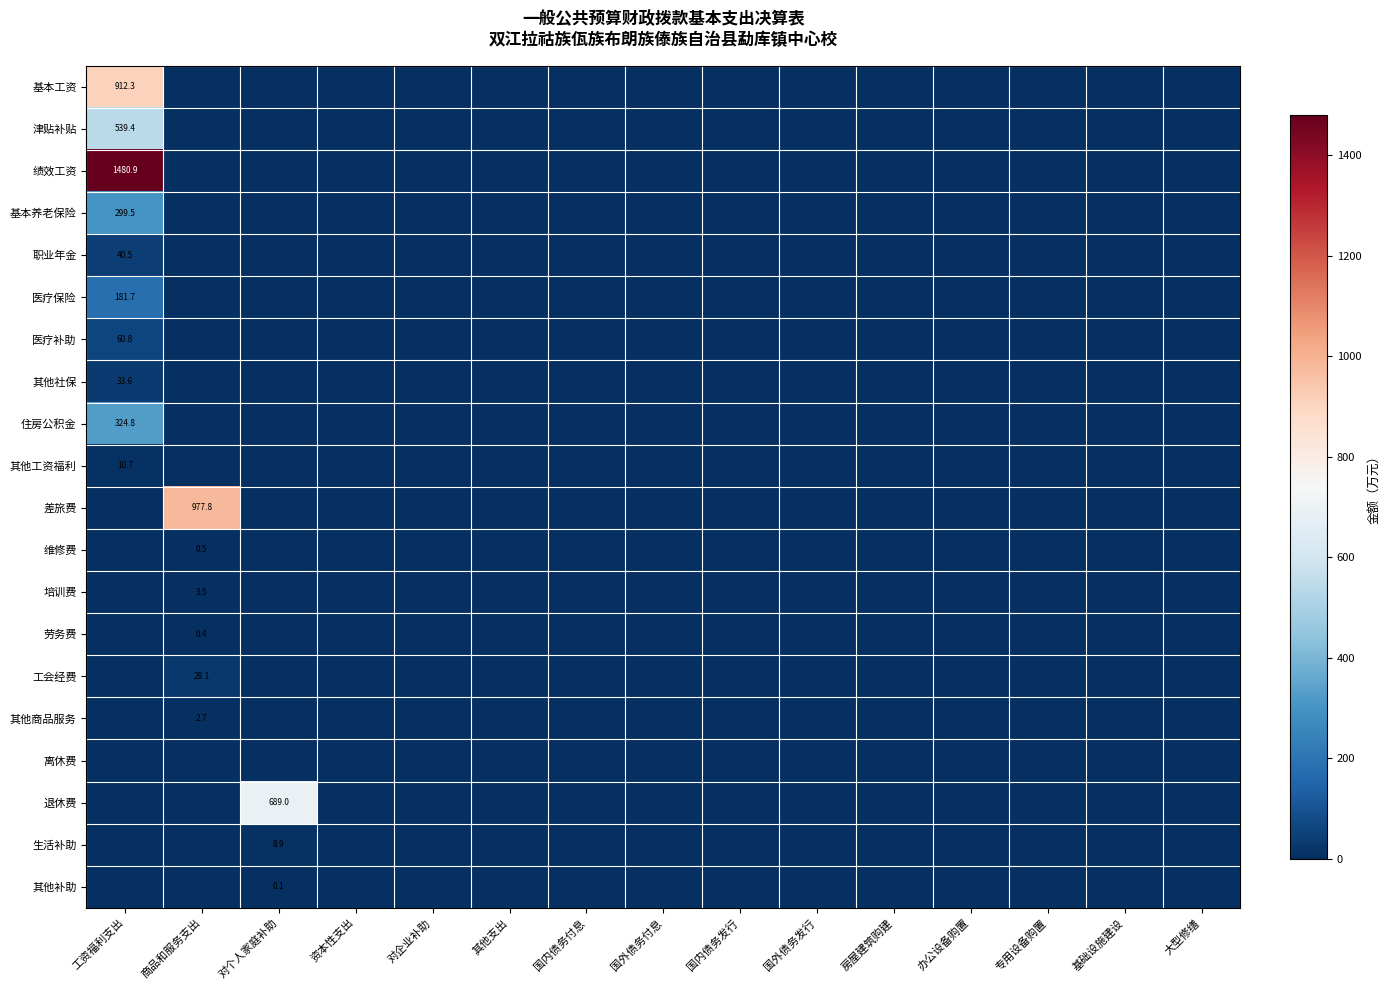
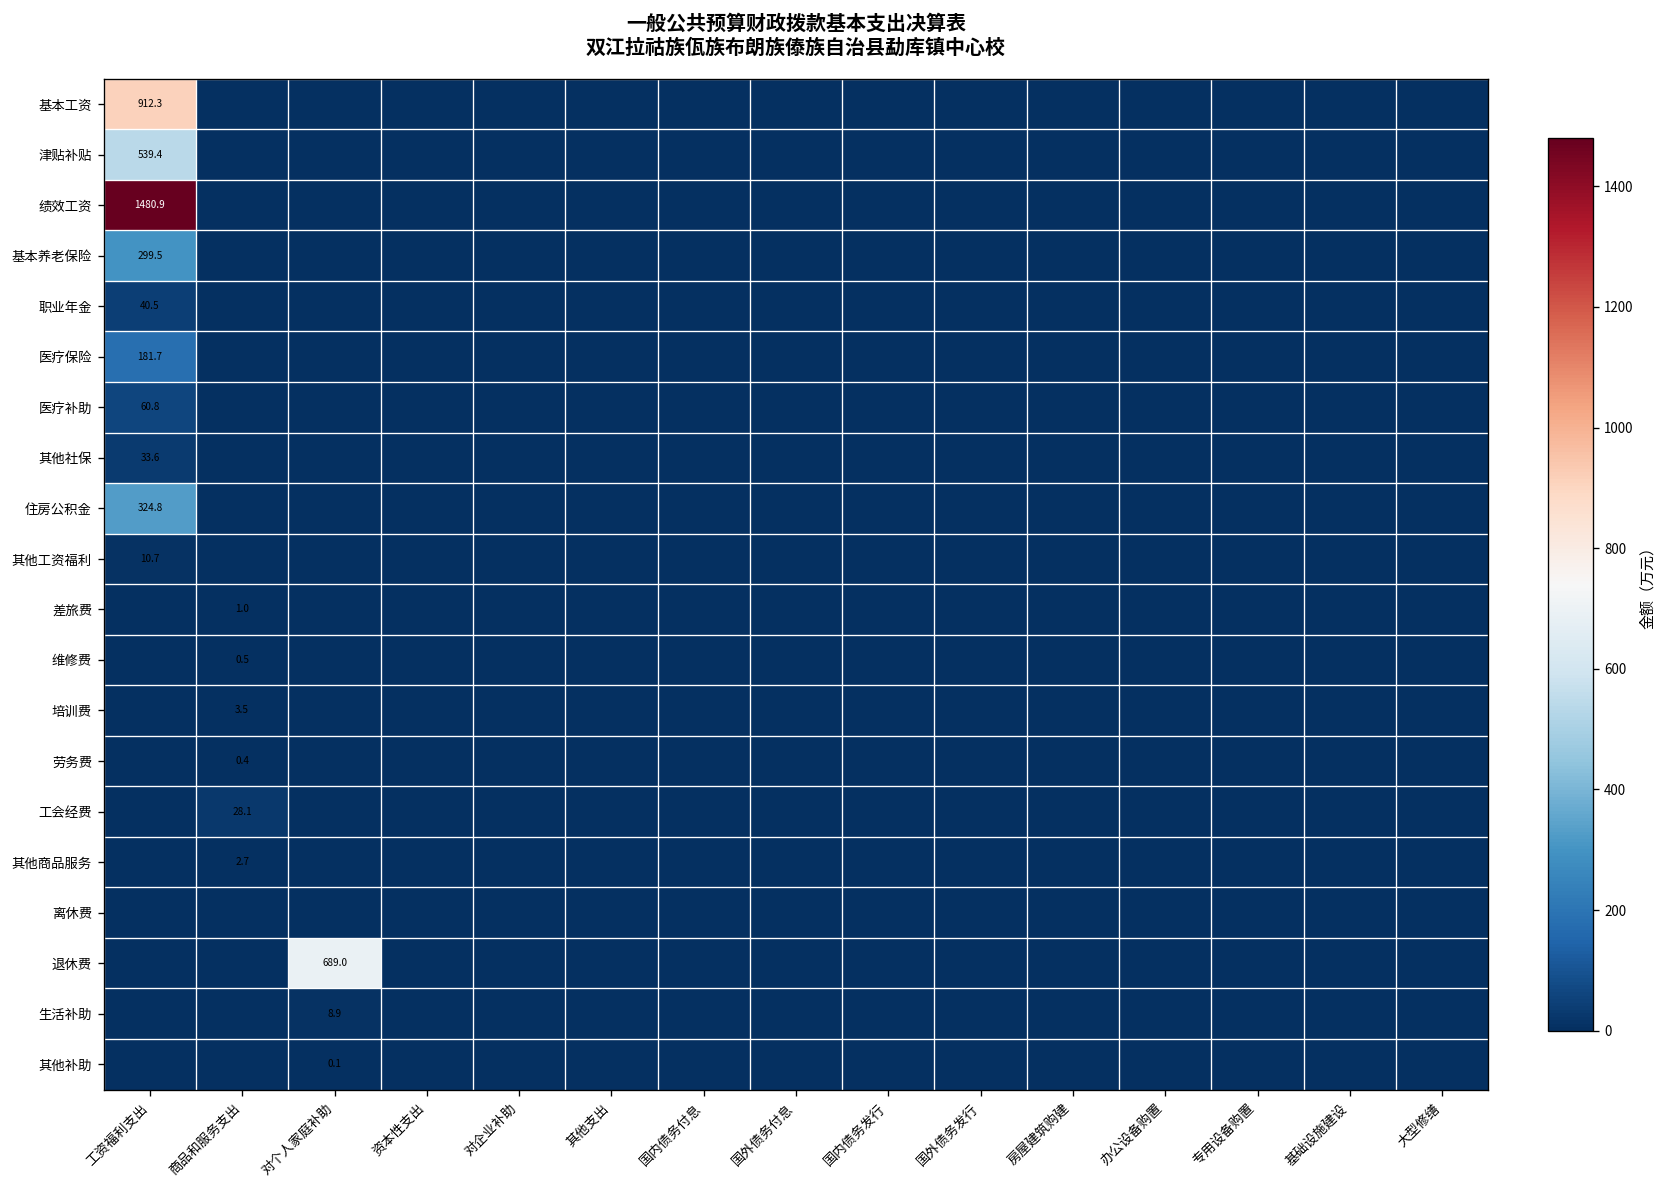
差旅费, 商品和服务支出: 977.8 -> 1.0
